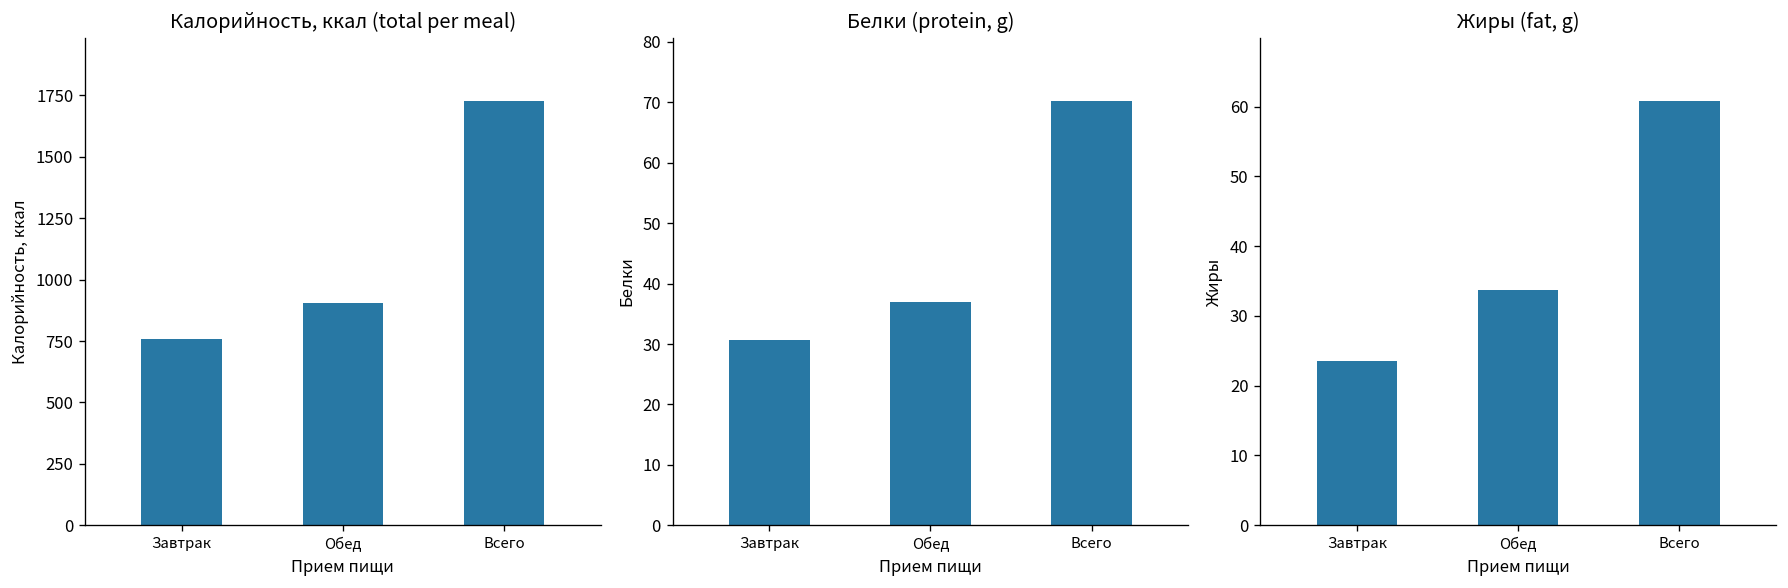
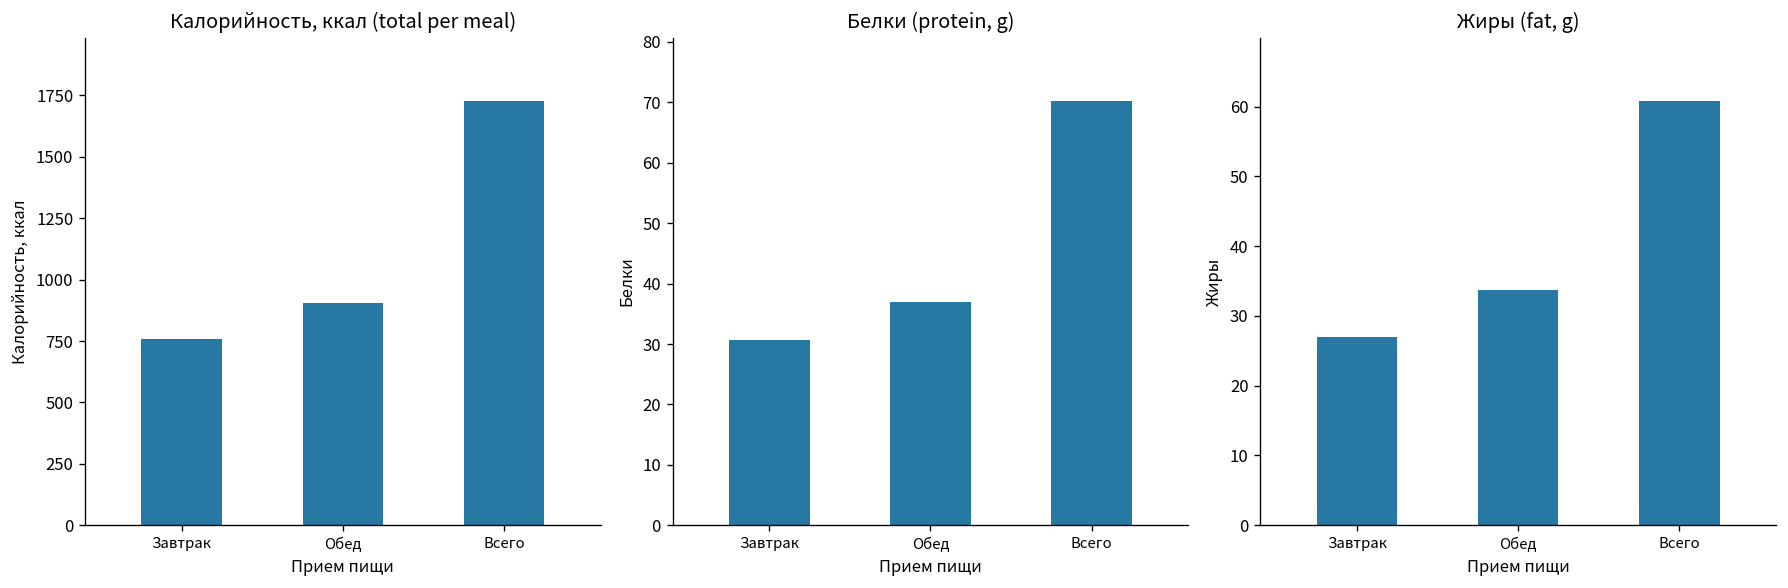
Жиры (fat, g), Завтрак: 24 -> 27
